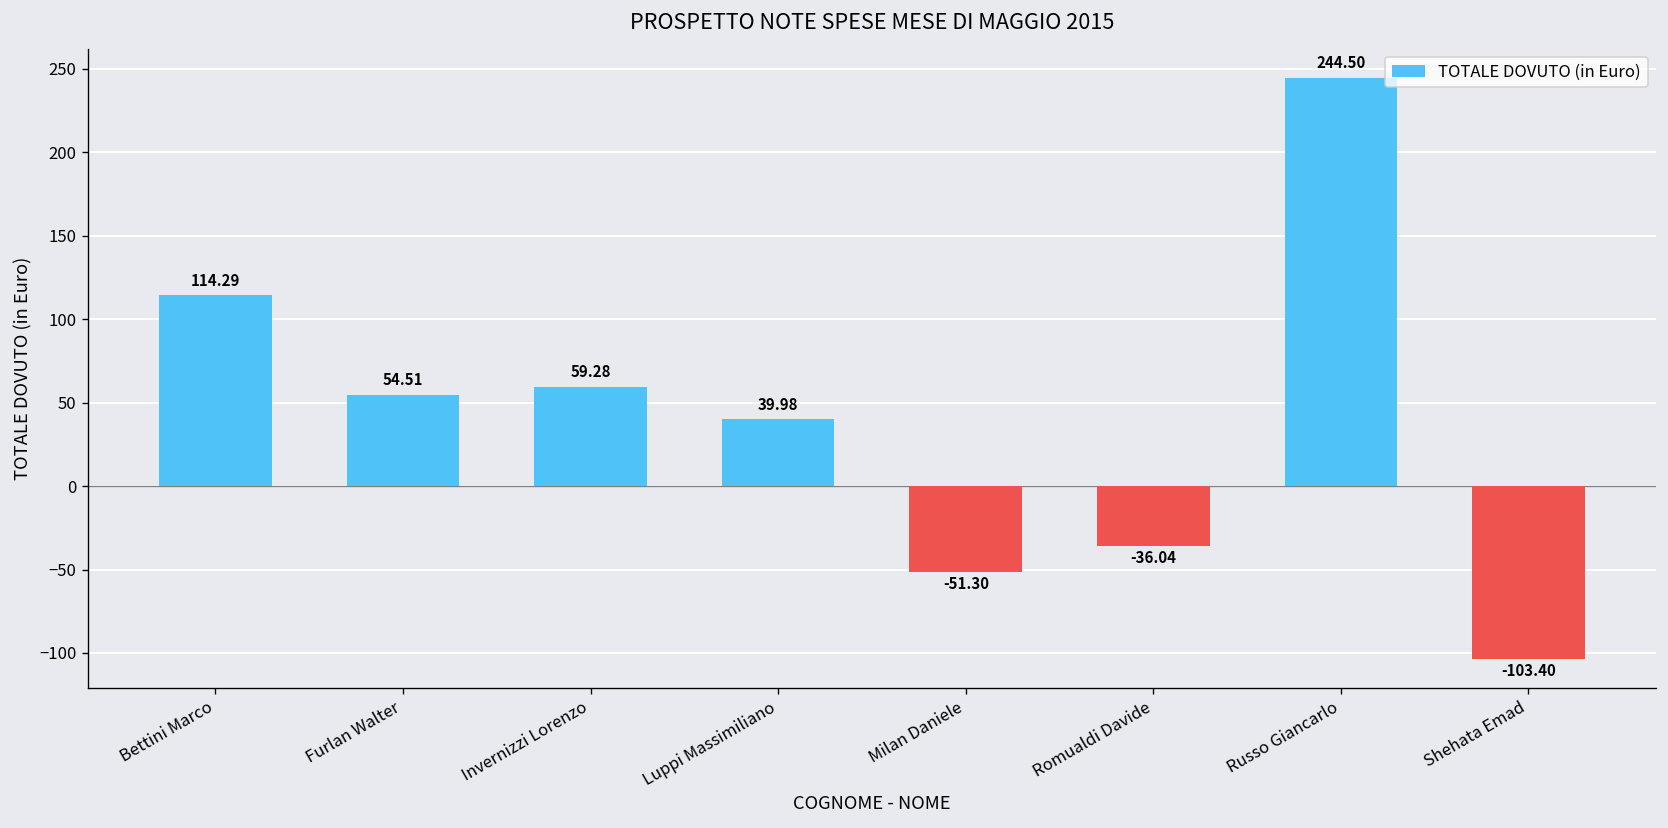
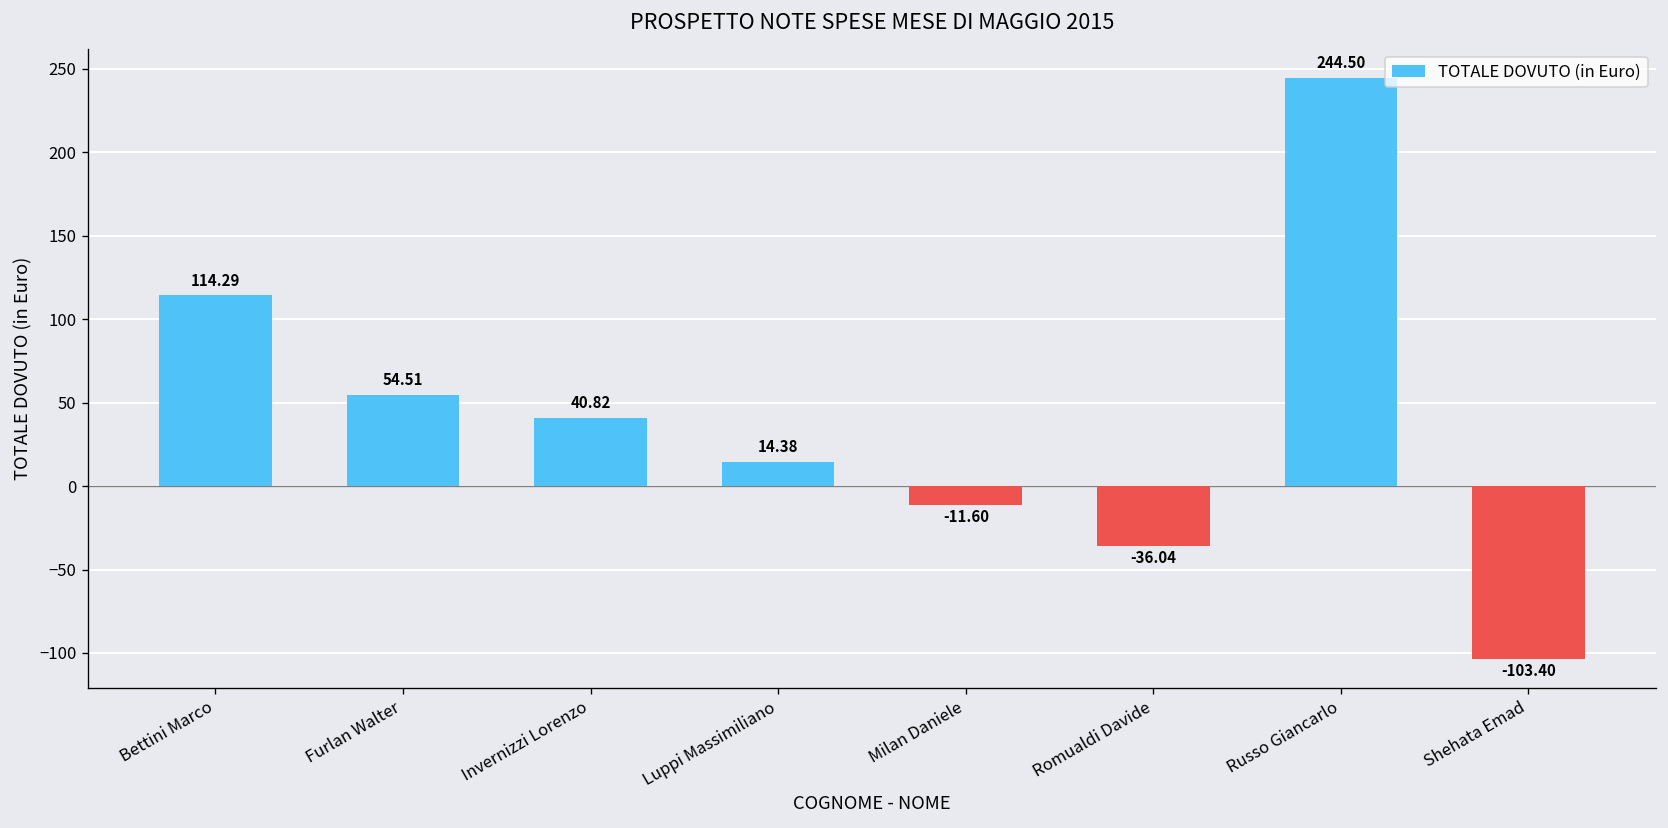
Invernizzi Lorenzo: 59.28 -> 40.82
Luppi Massimiliano: 39.98 -> 14.38
Milan Daniele: -51.30 -> -11.60
